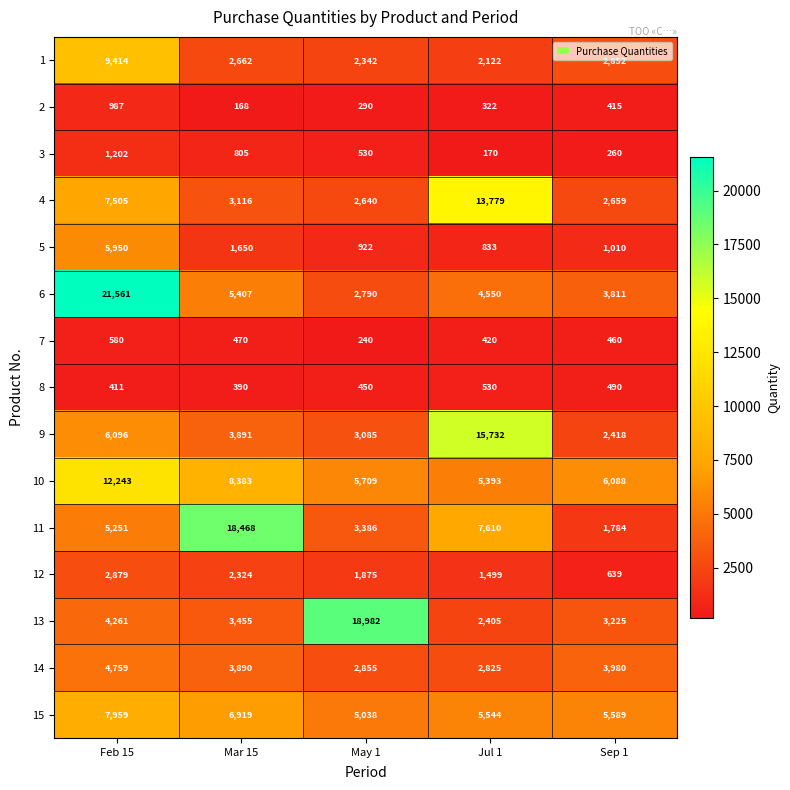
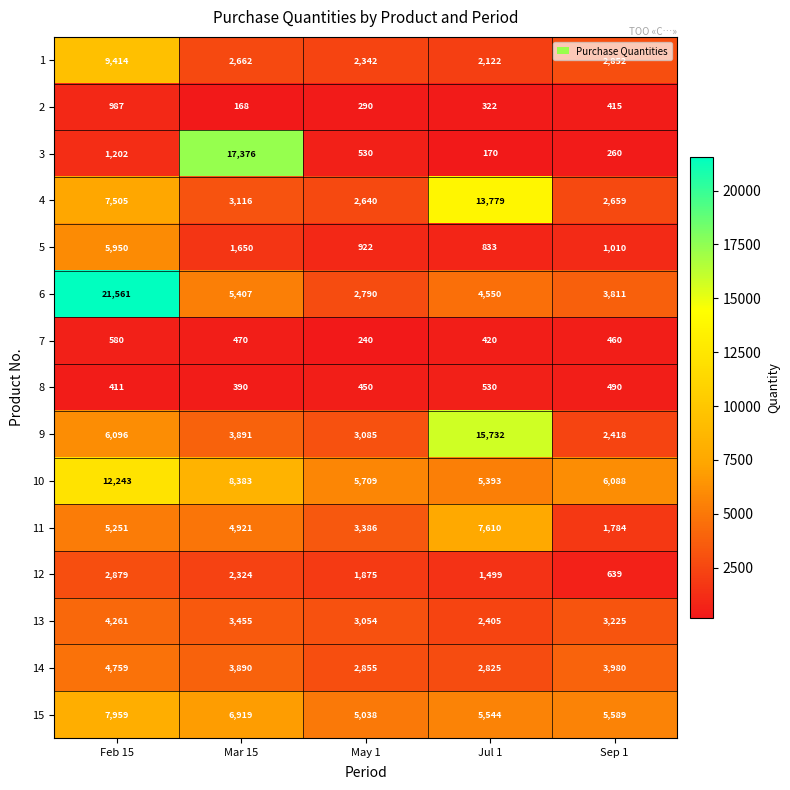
3, Mar 15: 805 -> 17,376
11, Mar 15: 18,468 -> 4,921
13, May 1: 18,982 -> 3,054
